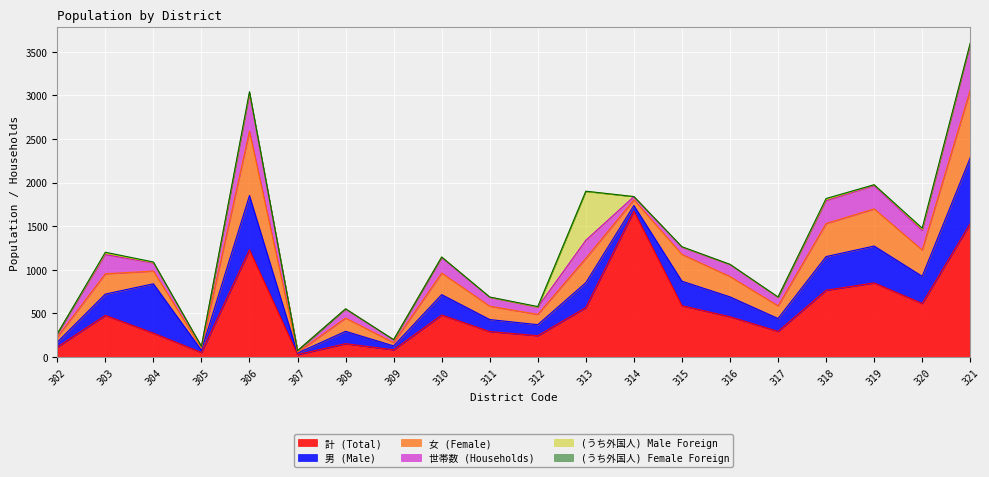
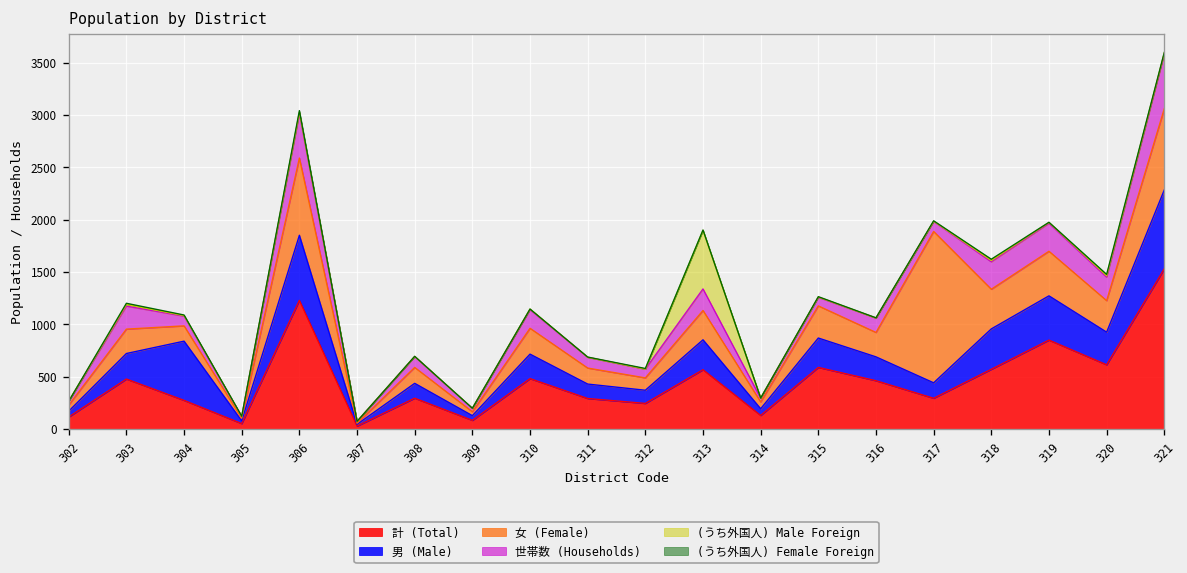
計 (Total), 308: 200 -> 300
計 (Total), 314: 1700 -> 100
女 (Female), 317: 100 -> 1400
計 (Total), 318: 800 -> 600
